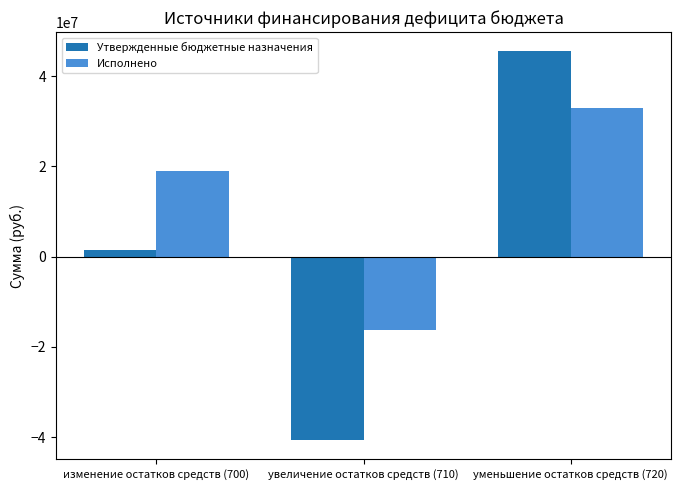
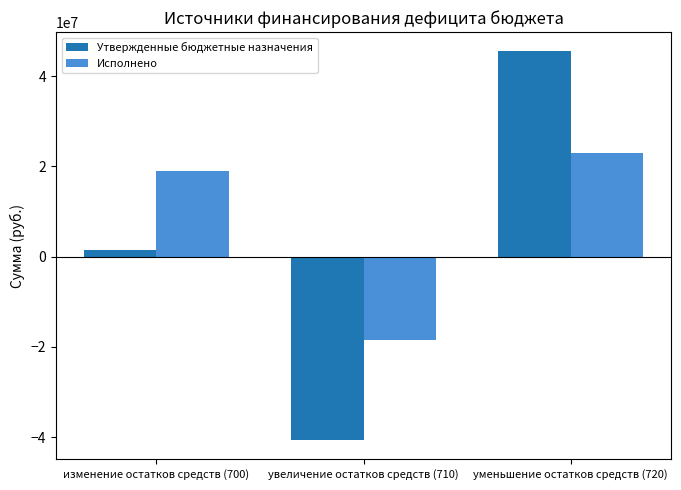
Исполнено, увеличение остатков средств (710): -16000000 -> -18000000
Исполнено, уменьшение остатков средств (720): 33000000 -> 23000000
